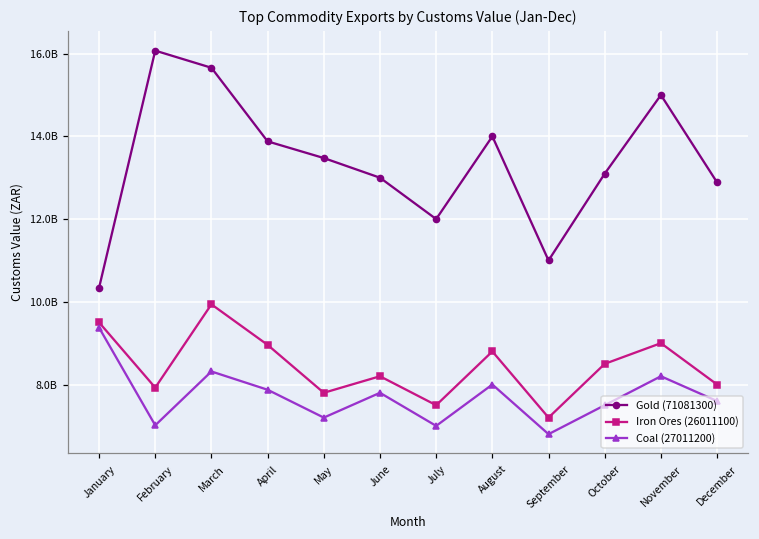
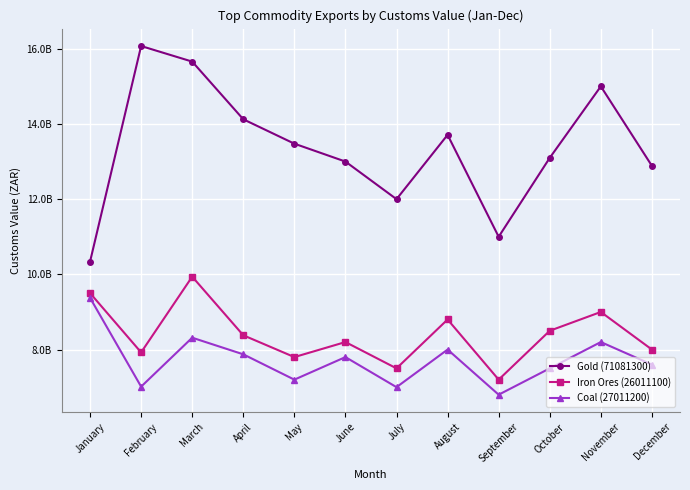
Gold (71081300), April: 13900000000 -> 14100000000
Iron Ores (26011100), April: 9000000000 -> 8400000000
Gold (71081300), August: 14000000000 -> 13700000000
